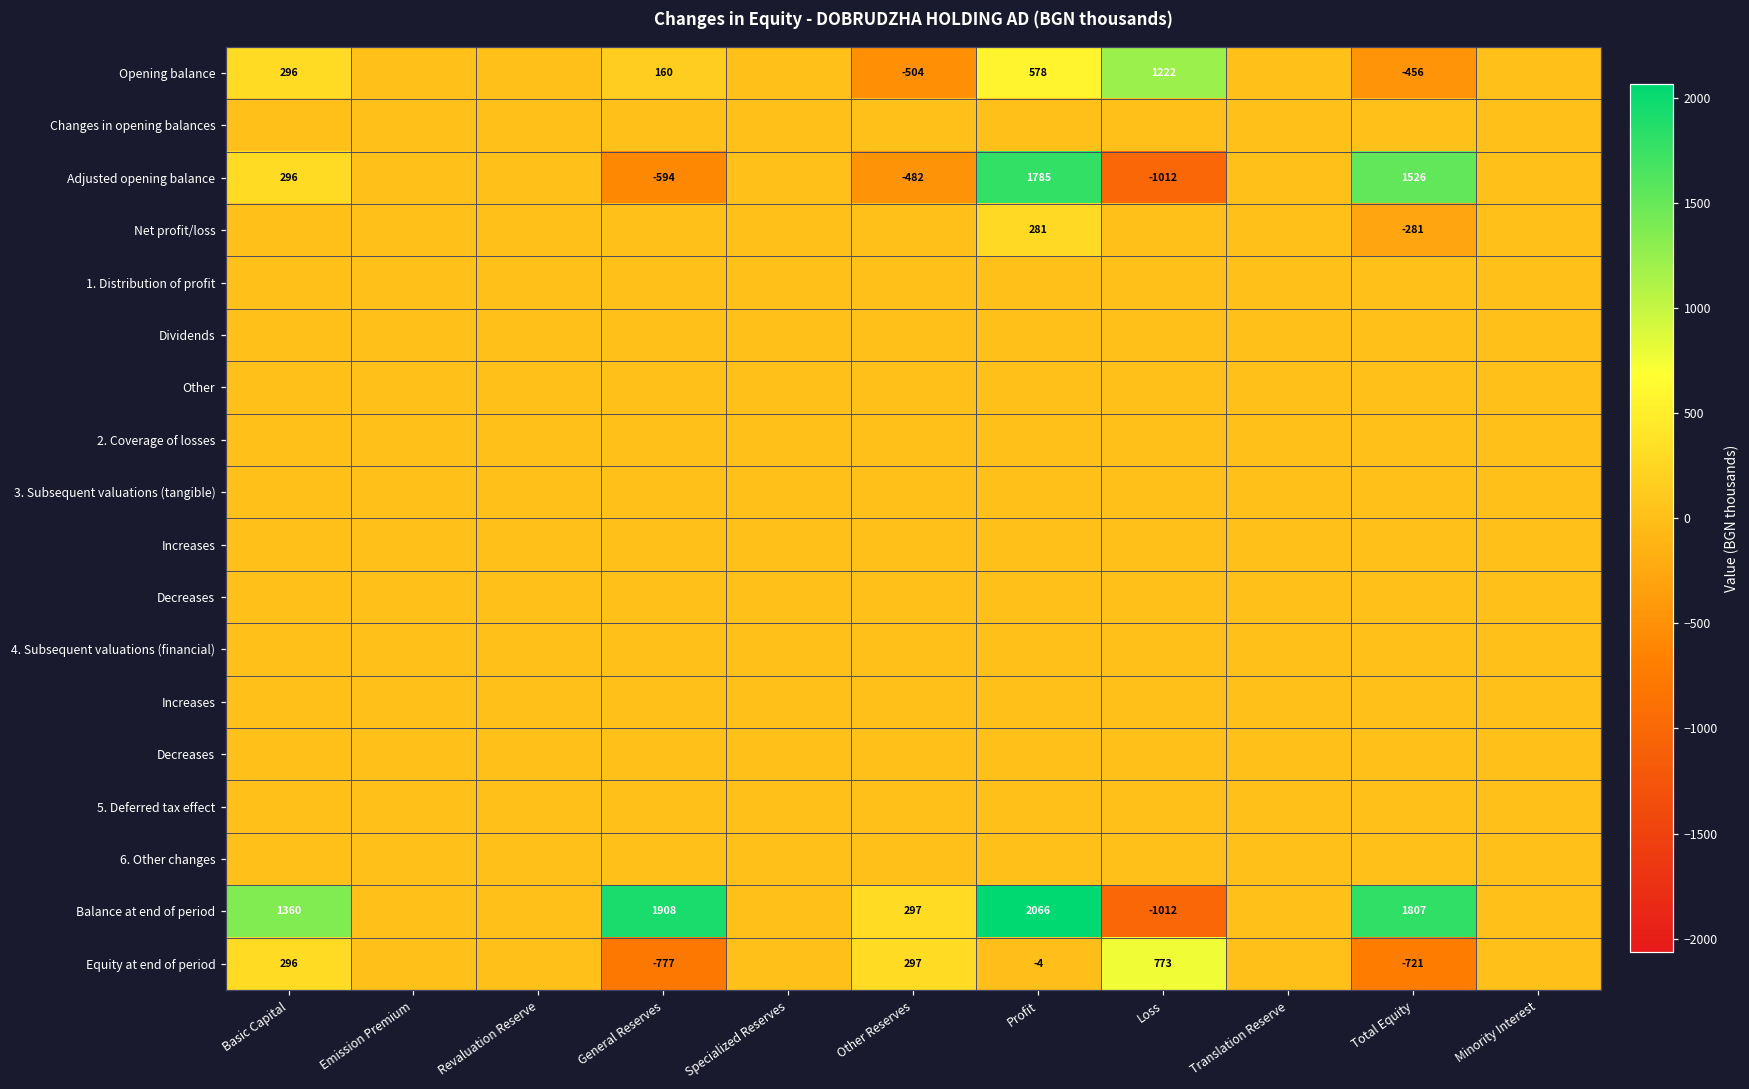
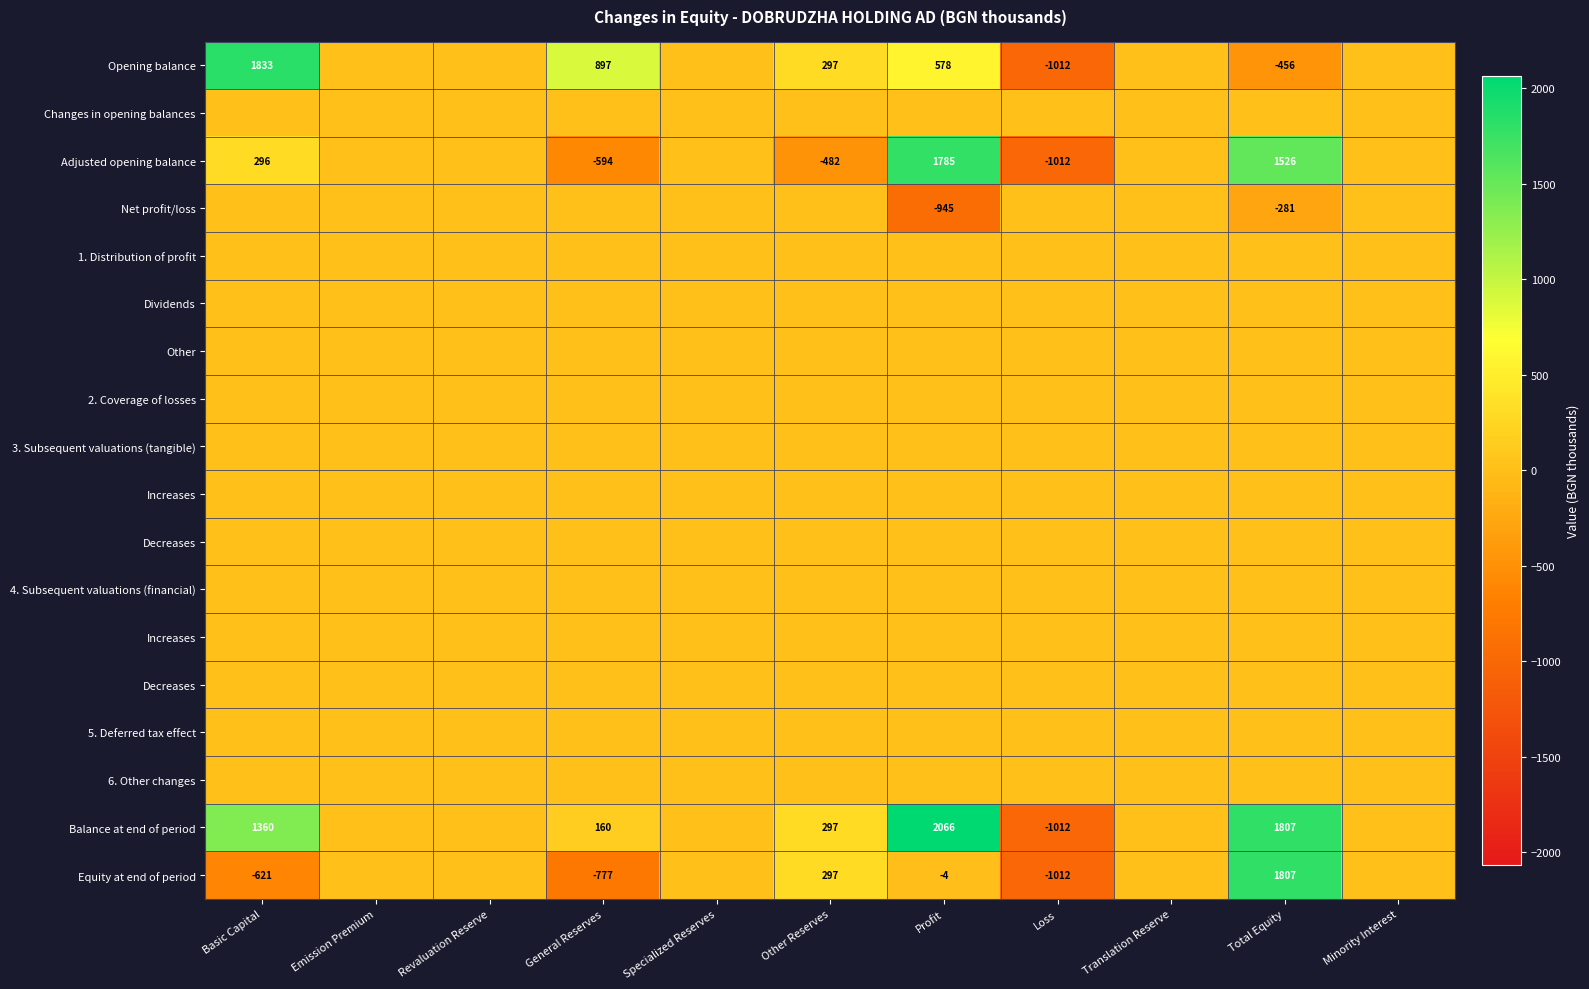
Opening balance, Basic Capital: 296 -> 1833
Opening balance, General Reserves: 160 -> 897
Opening balance, Other Reserves: -504 -> 297
Opening balance, Loss: 1222 -> -1012
Net profit/loss, Profit: 281 -> -945
Balance at end of period, General Reserves: 1908 -> 160
Equity at end of period, Basic Capital: 296 -> -621
Equity at end of period, Loss: 773 -> -1012
Equity at end of period, Total Equity: -721 -> 1807
